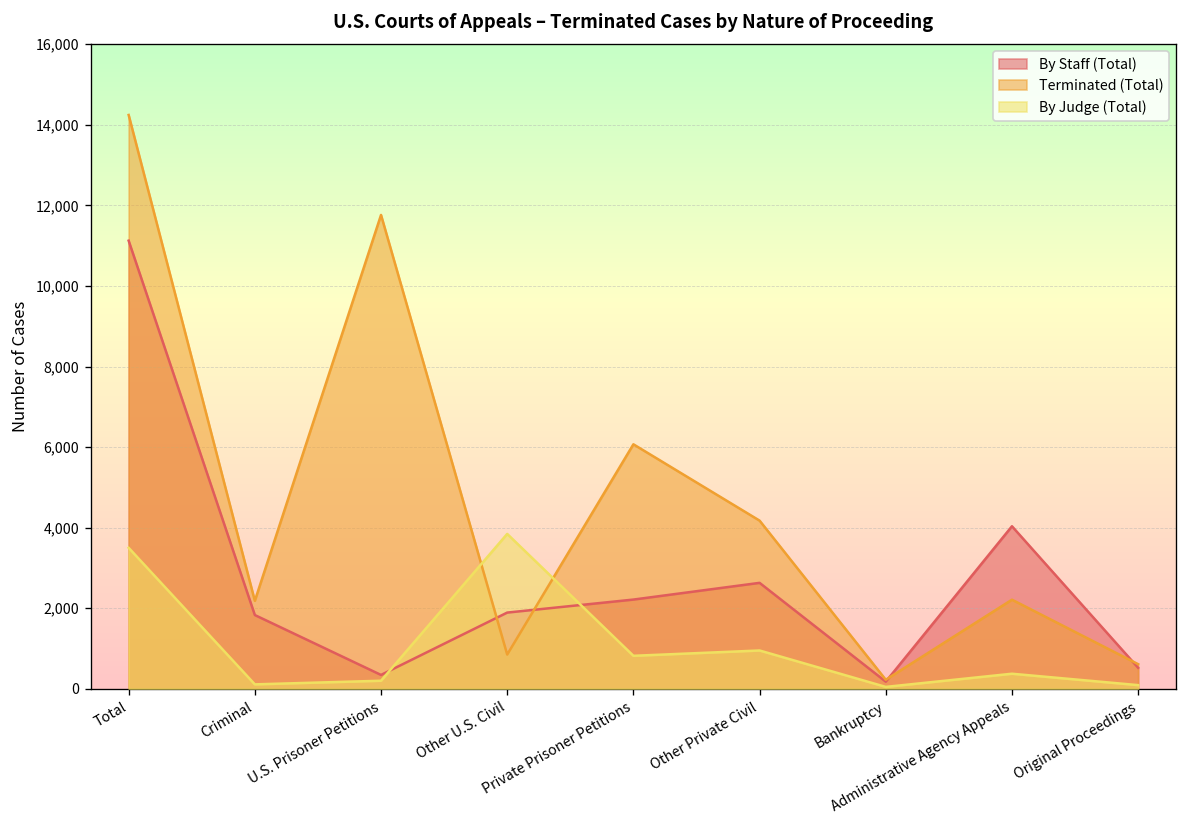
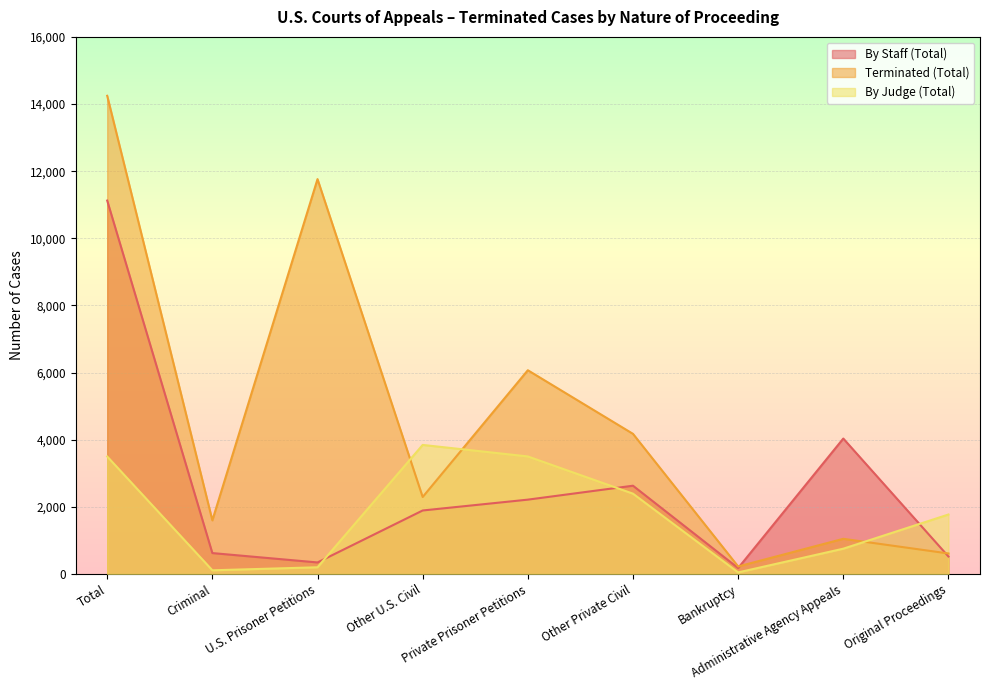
By Staff (Total), Criminal: 1,800 -> 600
Terminated (Total), Criminal: 2,200 -> 1,600
Terminated (Total), Other U.S. Civil: 800 -> 2,300
By Judge (Total), Private Prisoner Petitions: 800 -> 3,500
By Judge (Total), Other Private Civil: 1,000 -> 2,400
Terminated (Total), Administrative Agency Appeals: 2,200 -> 1,000
By Judge (Total), Administrative Agency Appeals: 400 -> 800
By Judge (Total), Original Proceedings: 100 -> 1,800
